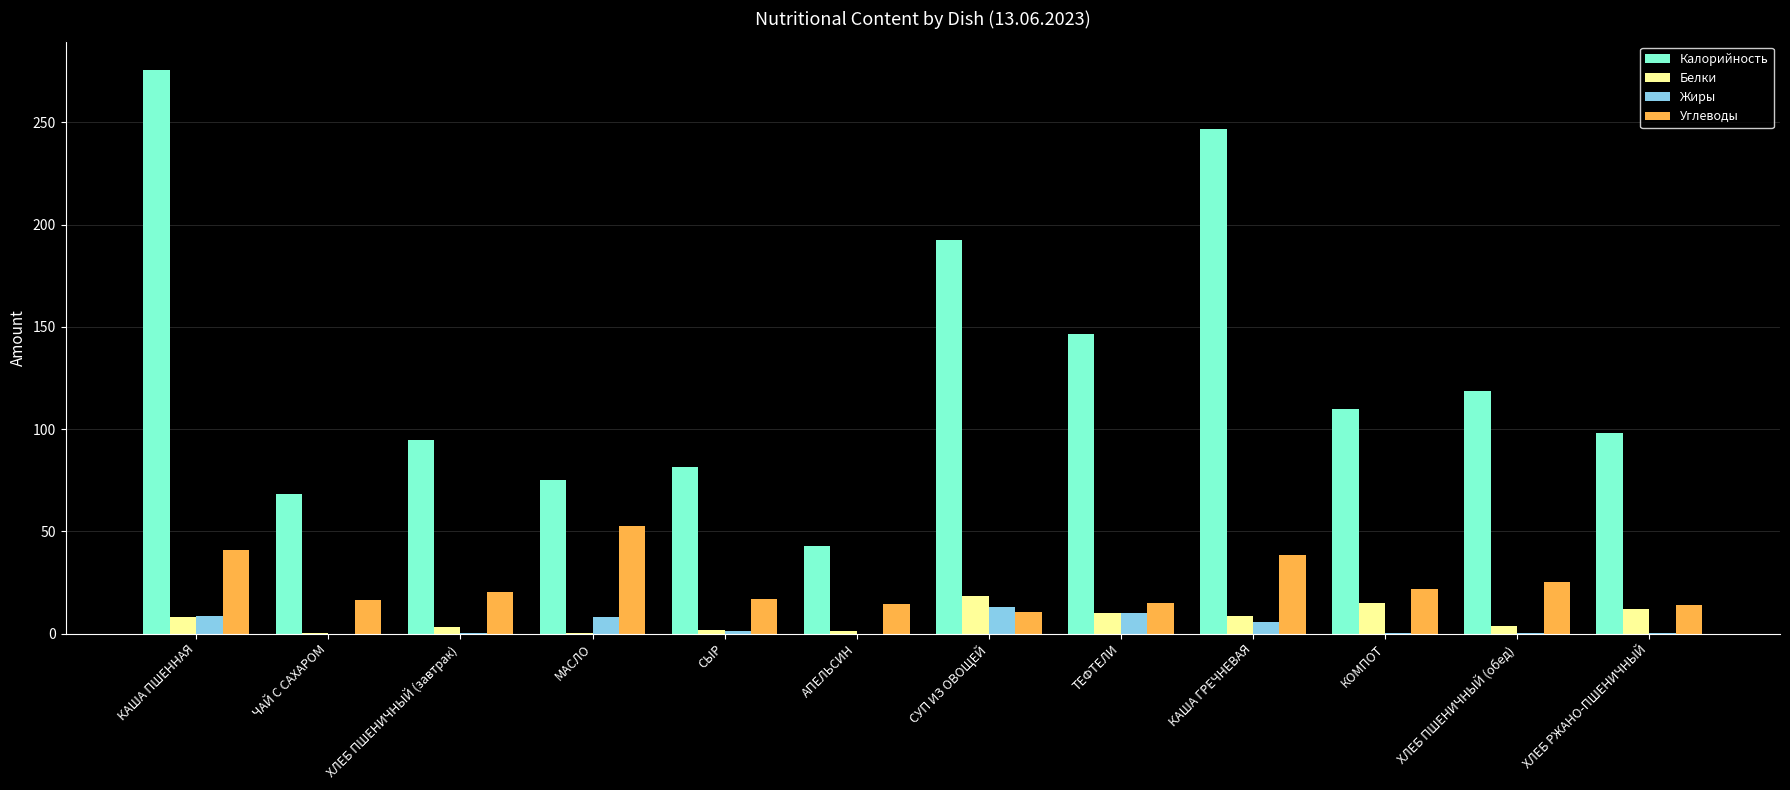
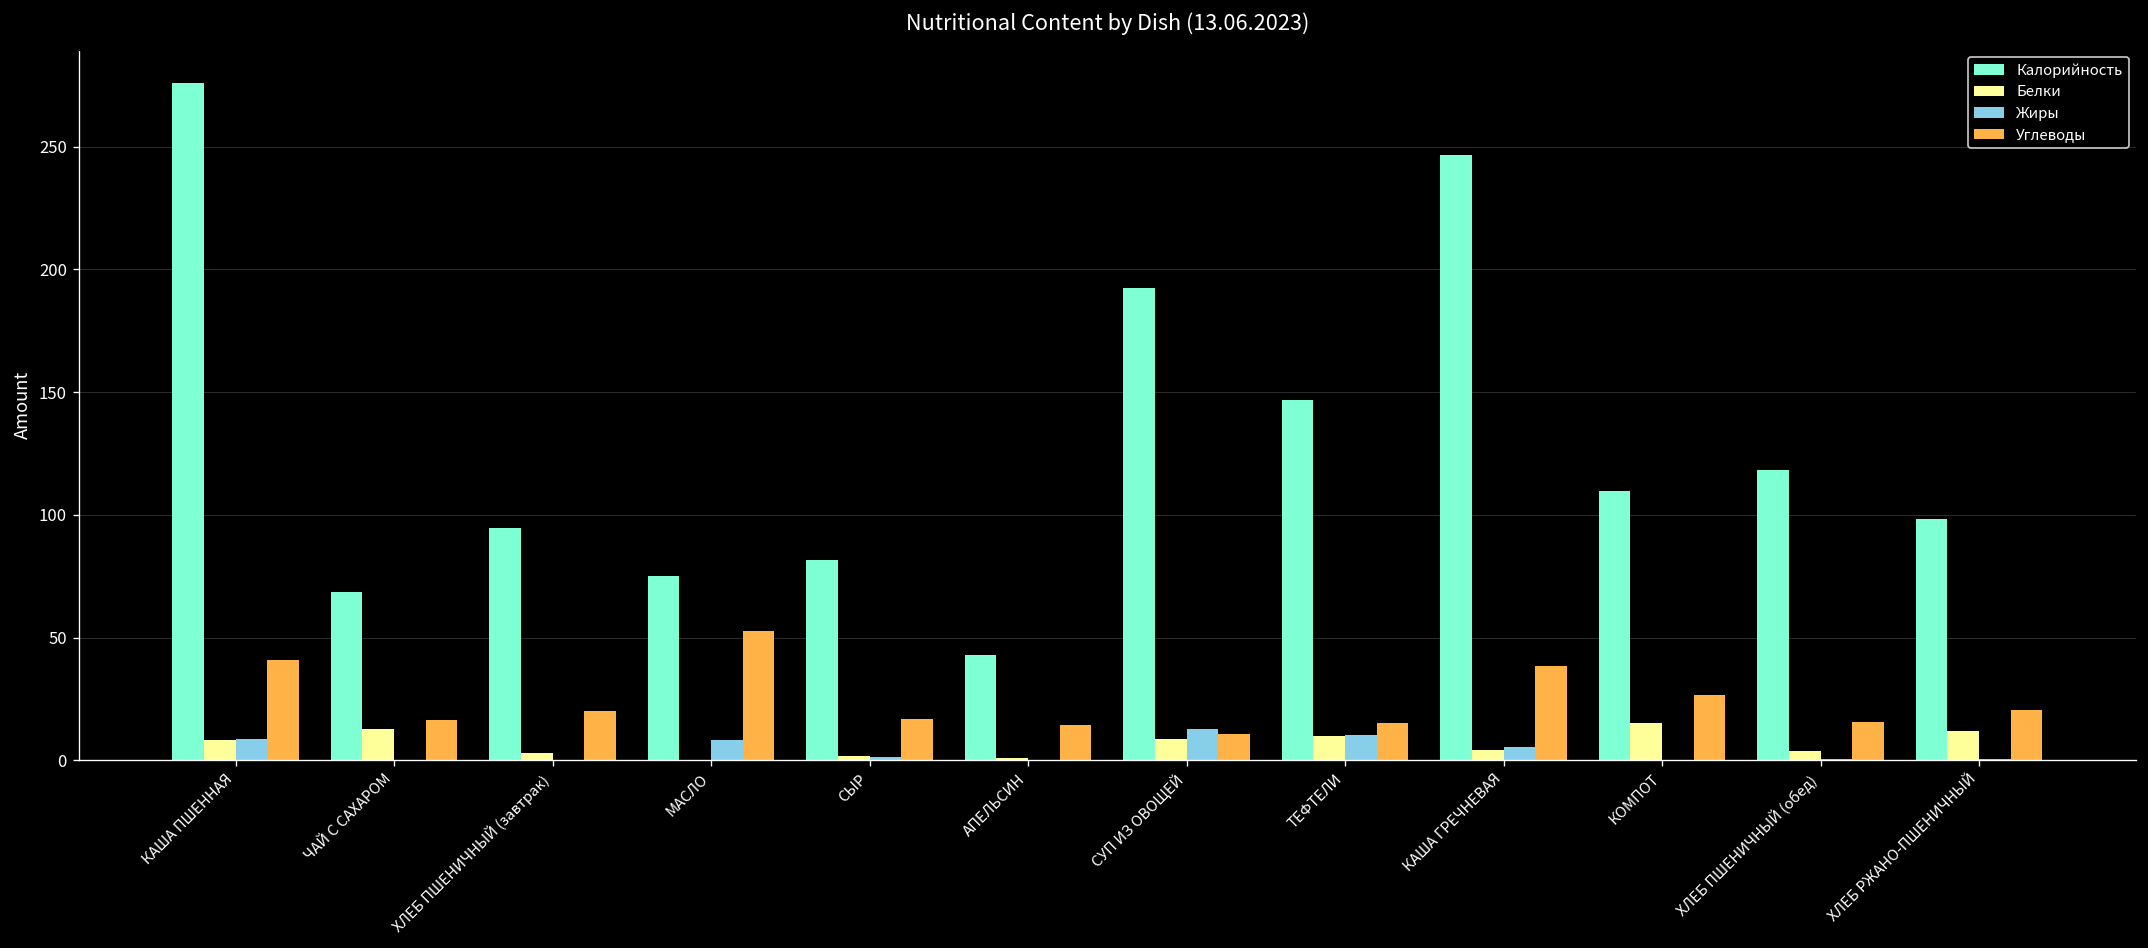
Белки, ЧАЙ С САХАРОМ: 0 -> 13
Белки, СУП ИЗ ОВОЩЕЙ: 19 -> 9
Белки, КАША ГРЕЧНЕВАЯ: 9 -> 4
Углеводы, КОМПОТ: 22 -> 27
Углеводы, ХЛЕБ ПШЕНИЧНЫЙ (обед): 25 -> 16
Углеводы, ХЛЕБ РЖАНО-ПШЕНИЧНЫЙ: 14 -> 20
